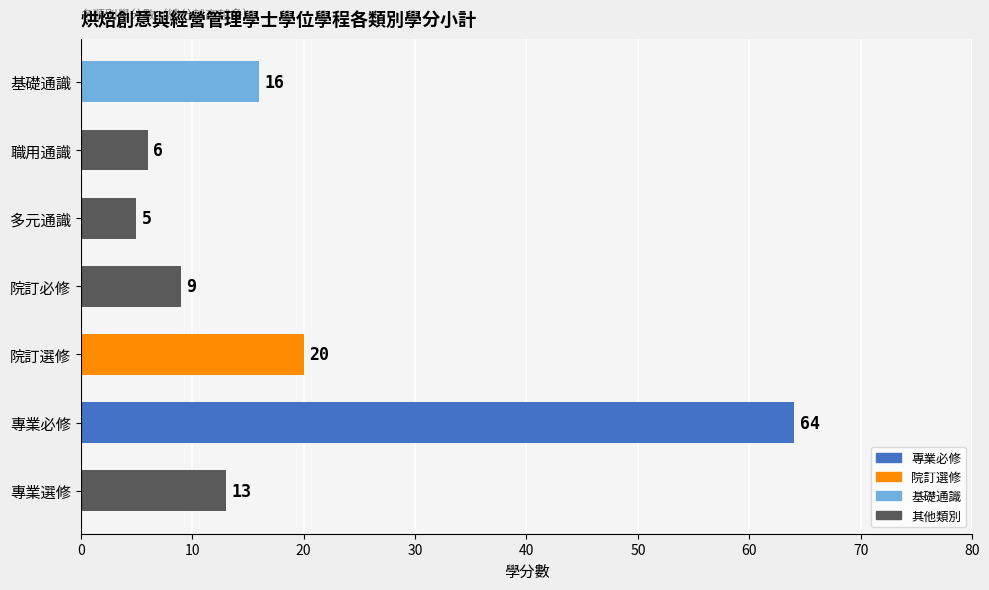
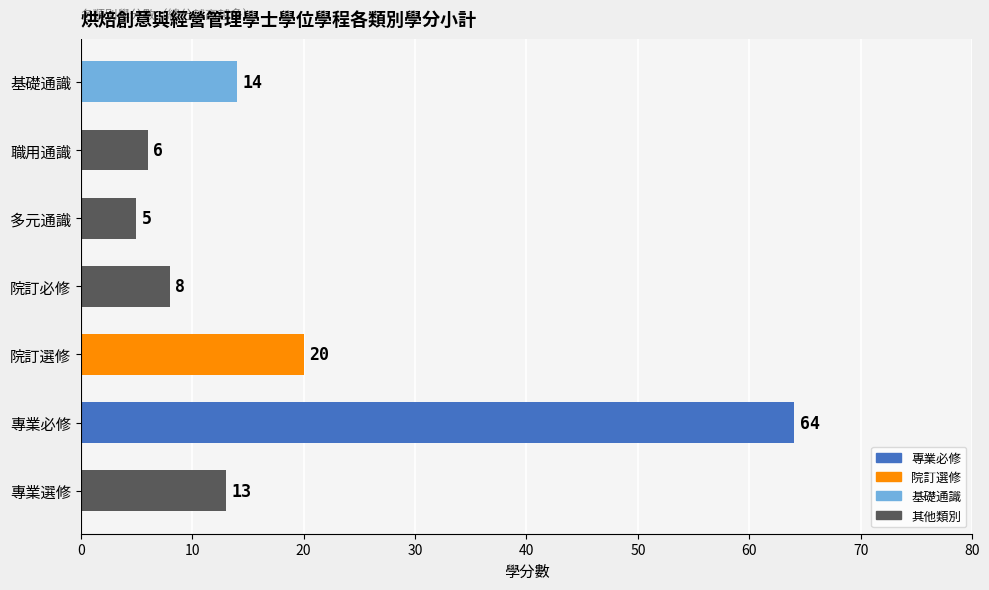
基礎通識: 16 -> 14
院訂必修: 9 -> 8
